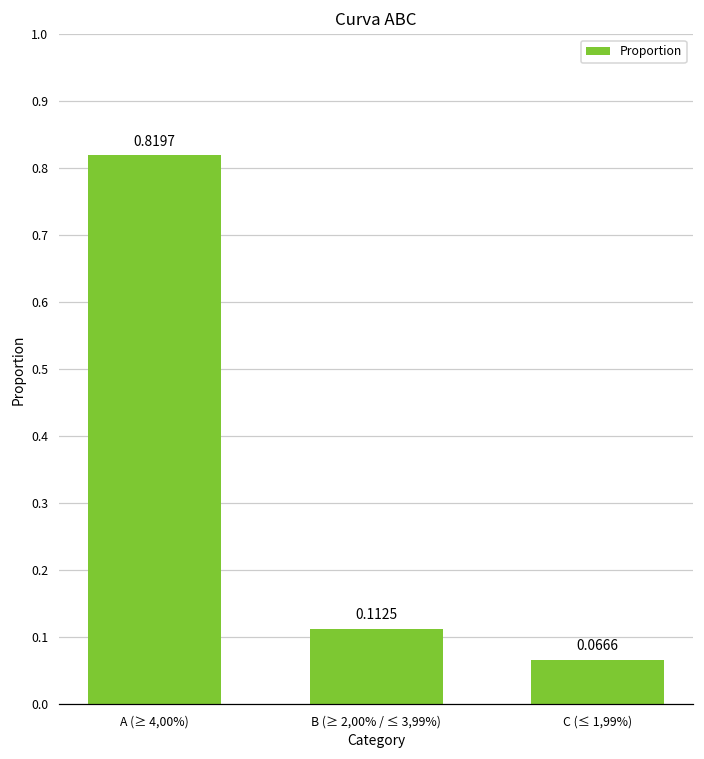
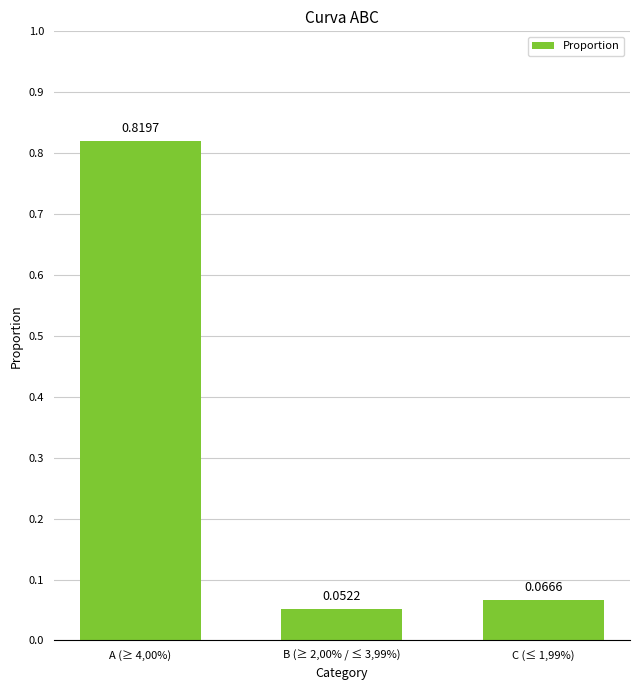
B (≥ 2,00% / ≤ 3,99%): 0.1125 -> 0.0522
